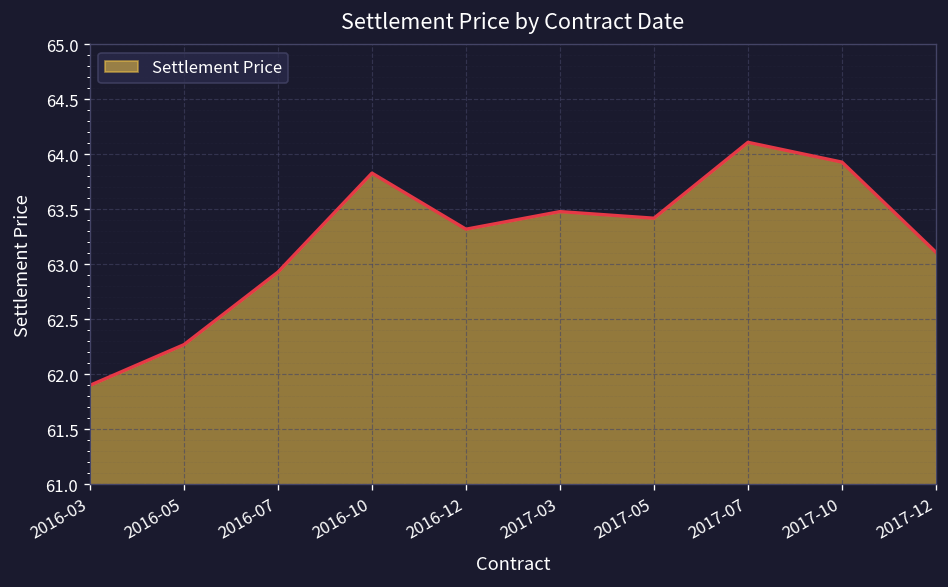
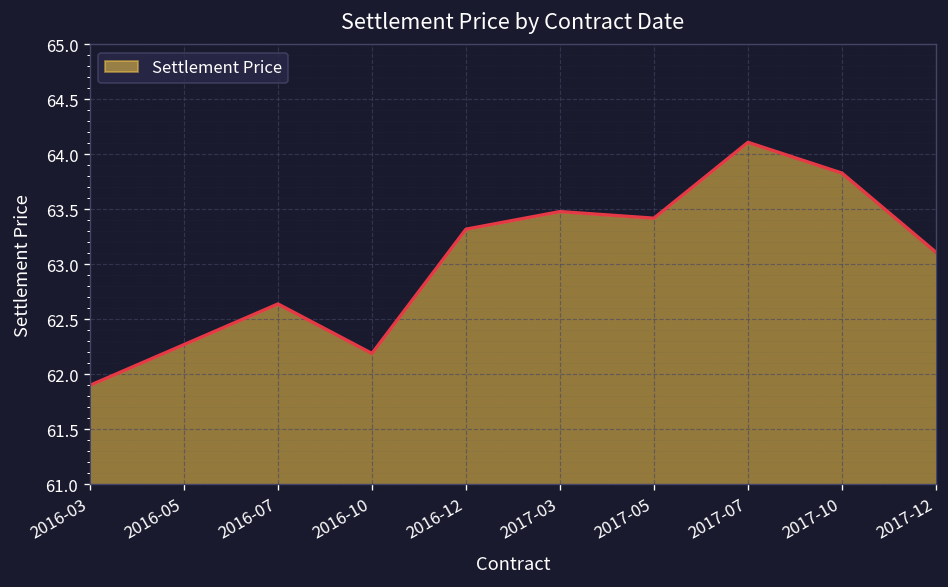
2016-07: 62.9 -> 62.6
2016-10: 63.8 -> 62.2
2017-10: 63.9 -> 63.8
